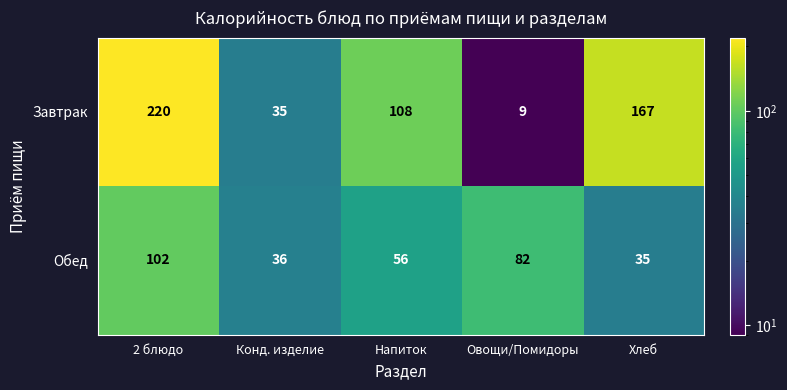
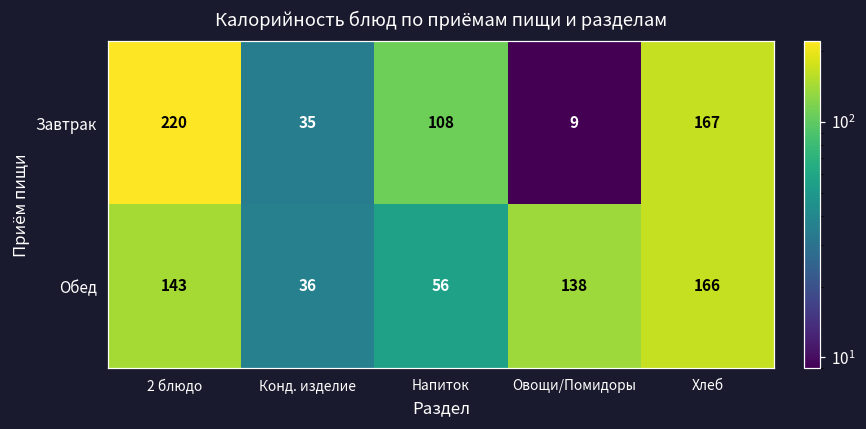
Обед, 2 блюдо: 102 -> 143
Обед, Овощи/Помидоры: 82 -> 138
Обед, Хлеб: 35 -> 166
